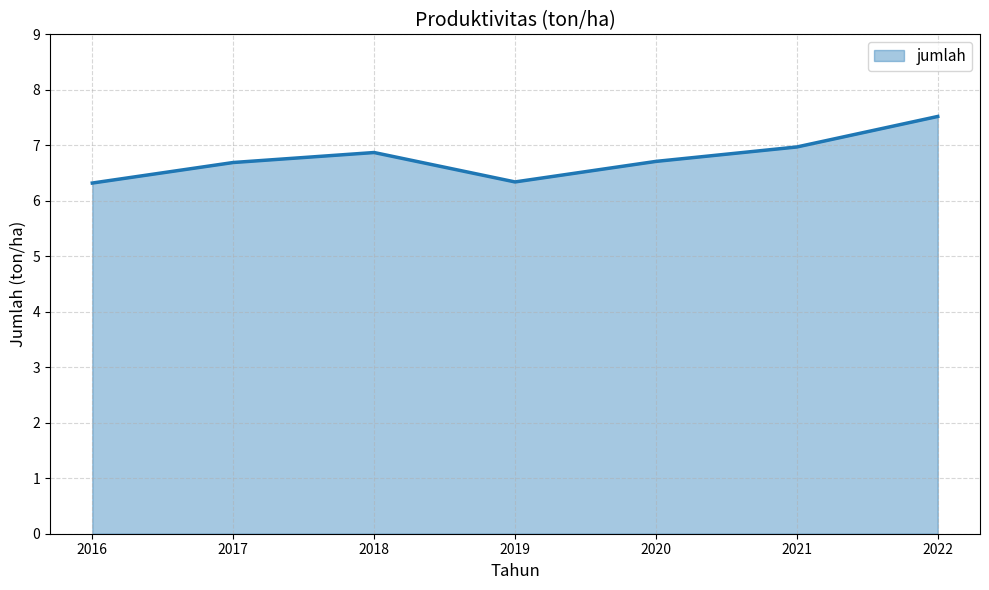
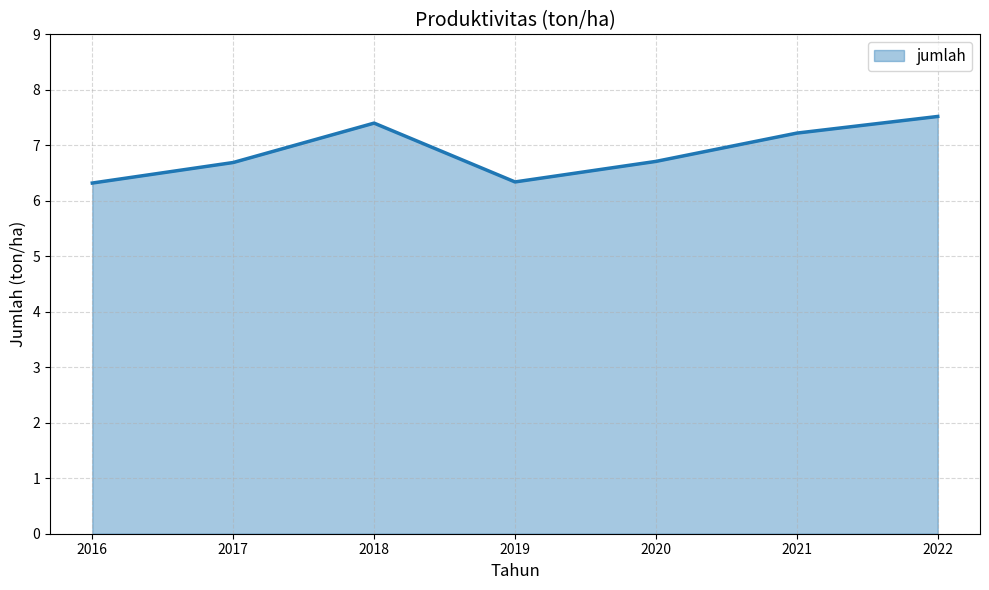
2018: 6.9 -> 7.4
2021: 7.0 -> 7.2
